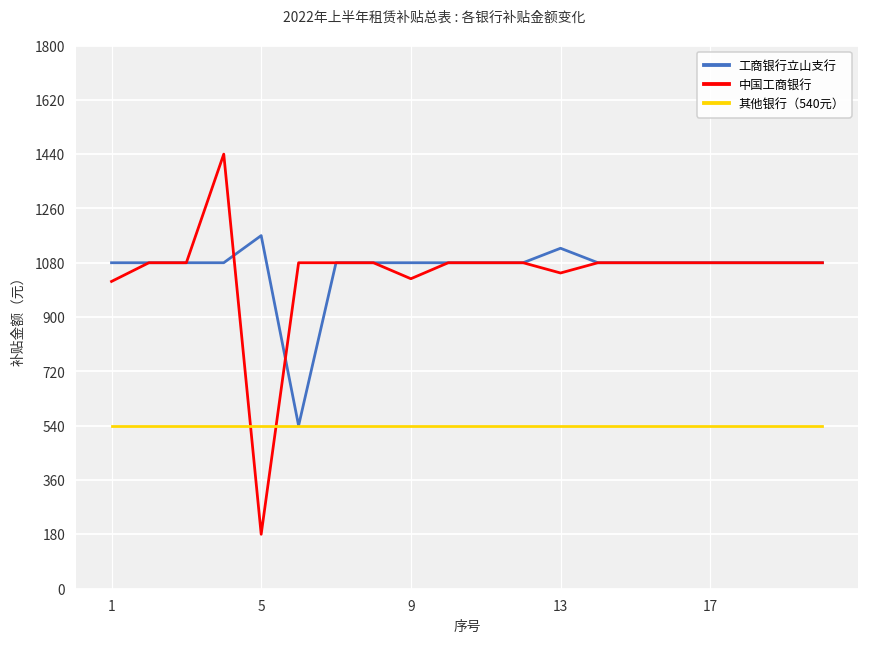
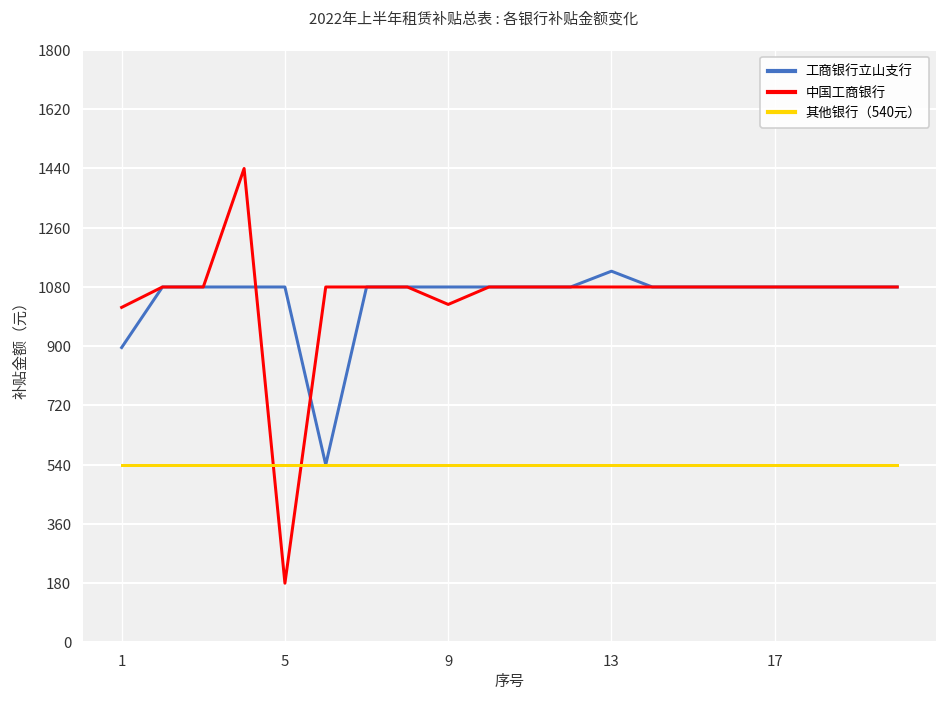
工商银行立山支行, 1: 1080 -> 900
工商银行立山支行, 5: 1170 -> 1080
中国工商银行, 13: 1050 -> 1080
